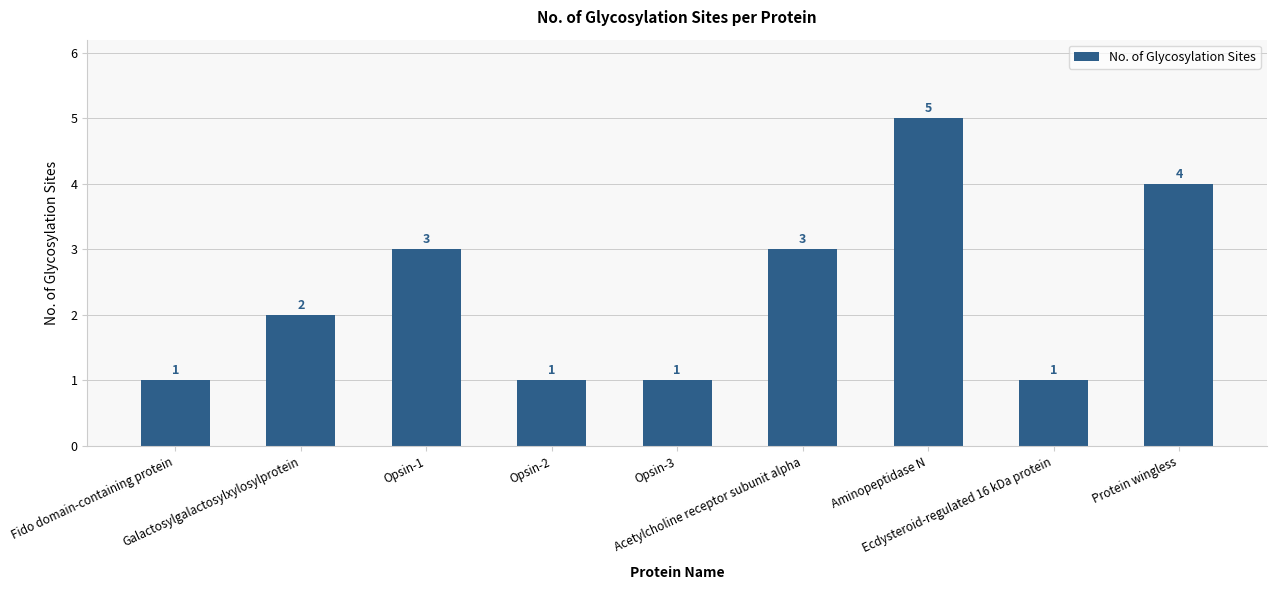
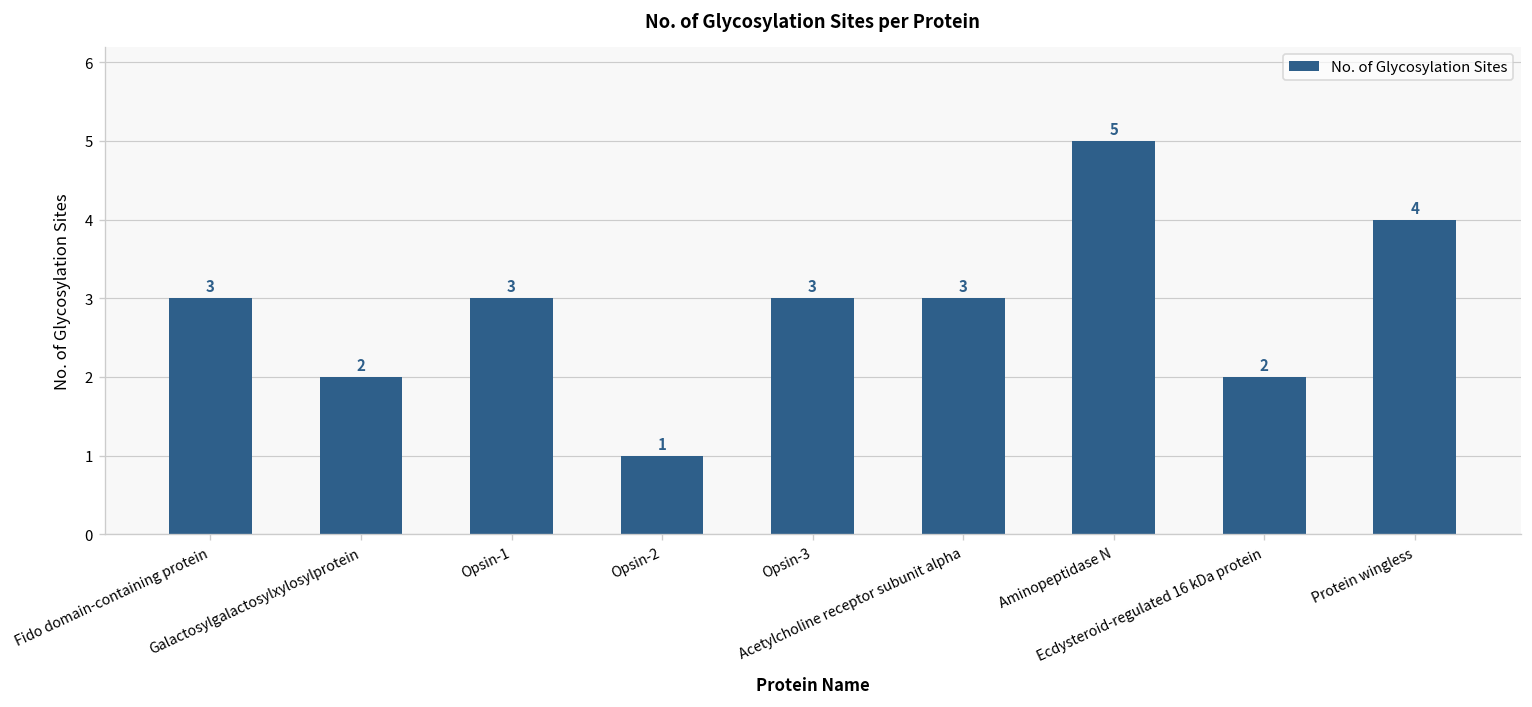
Fido domain-containing protein: 1 -> 3
Opsin-3: 1 -> 3
Ecdysteroid-regulated 16 kDa protein: 1 -> 2
